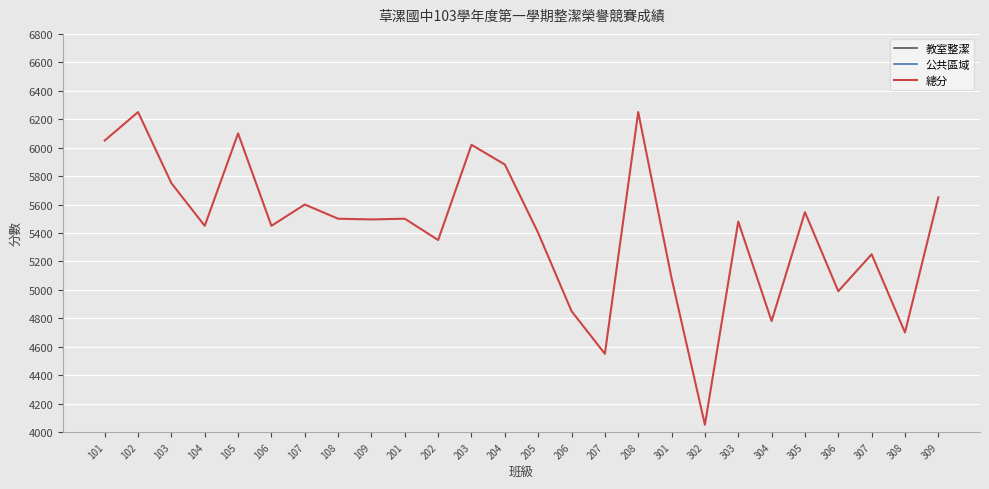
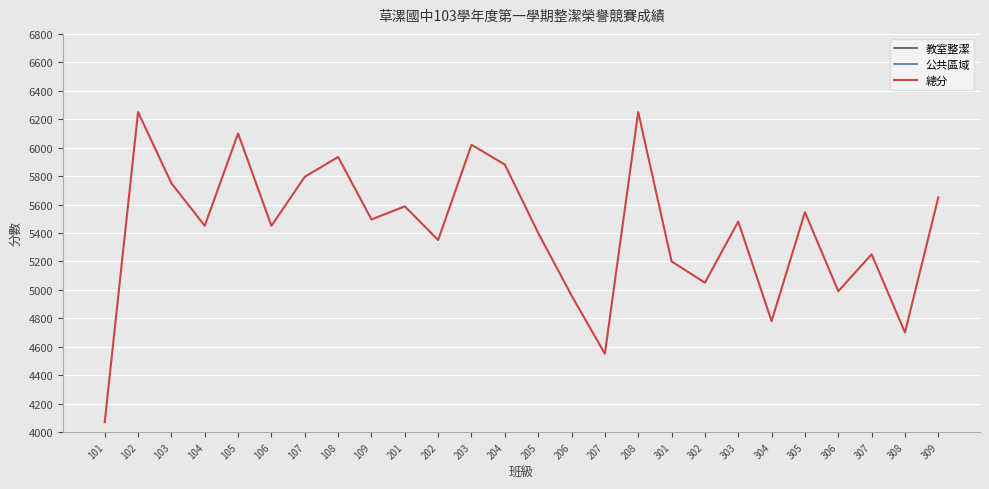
總分, 101: 6050 -> 4070
總分, 107: 5600 -> 5800
總分, 108: 5500 -> 5930
總分, 201: 5500 -> 5590
總分, 206: 4850 -> 4960
總分, 301: 5080 -> 5200
總分, 302: 4050 -> 5050
